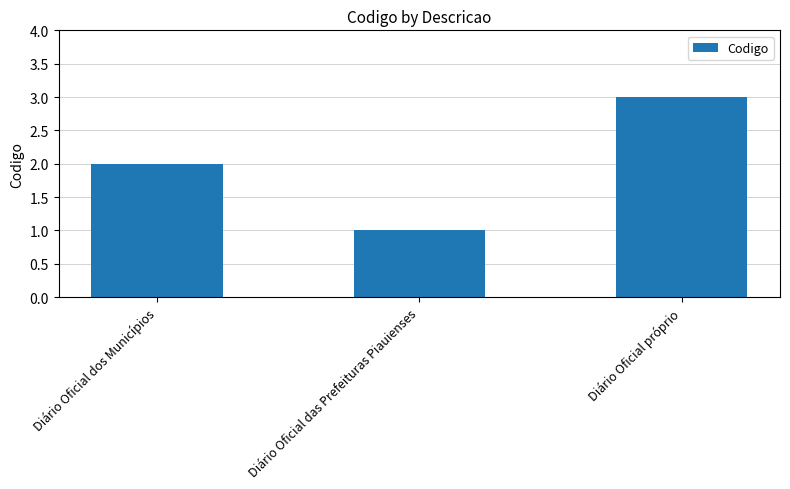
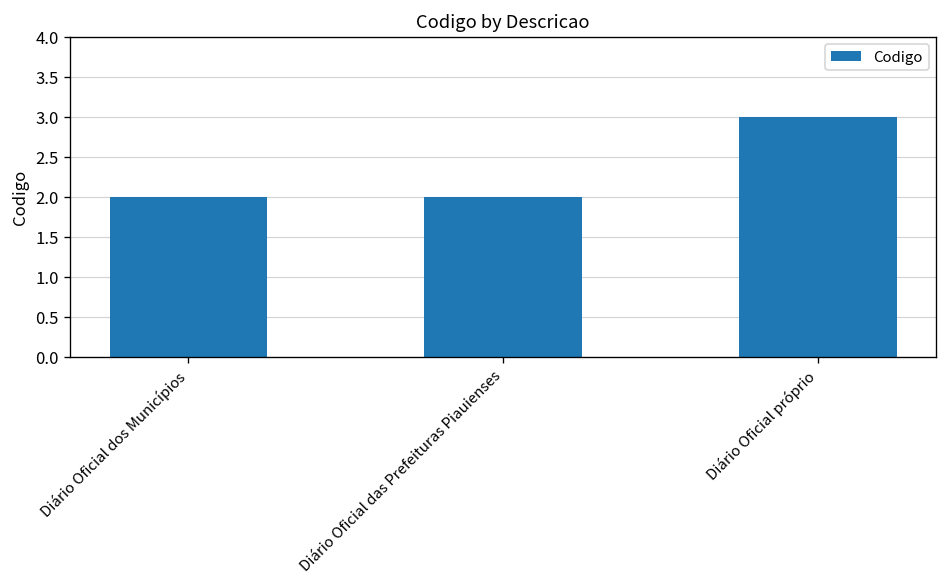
Diário Oficial das Prefeituras Piauienses: 1 -> 2
